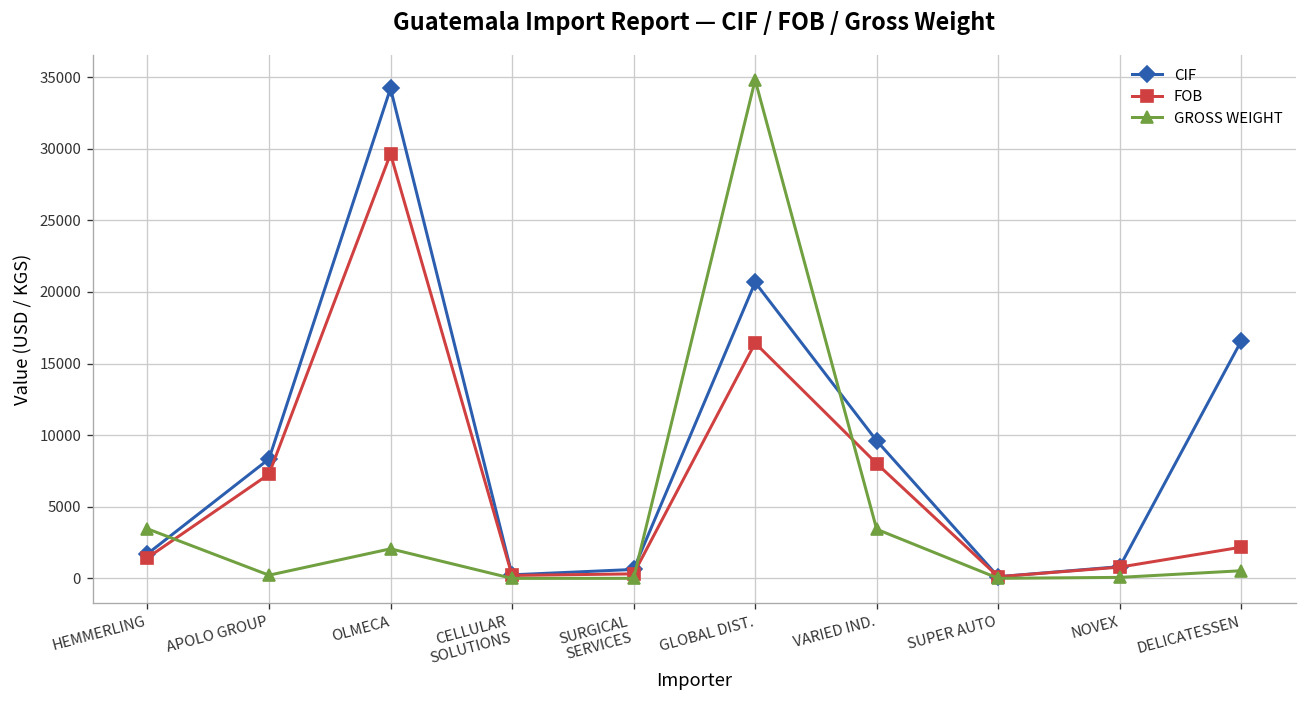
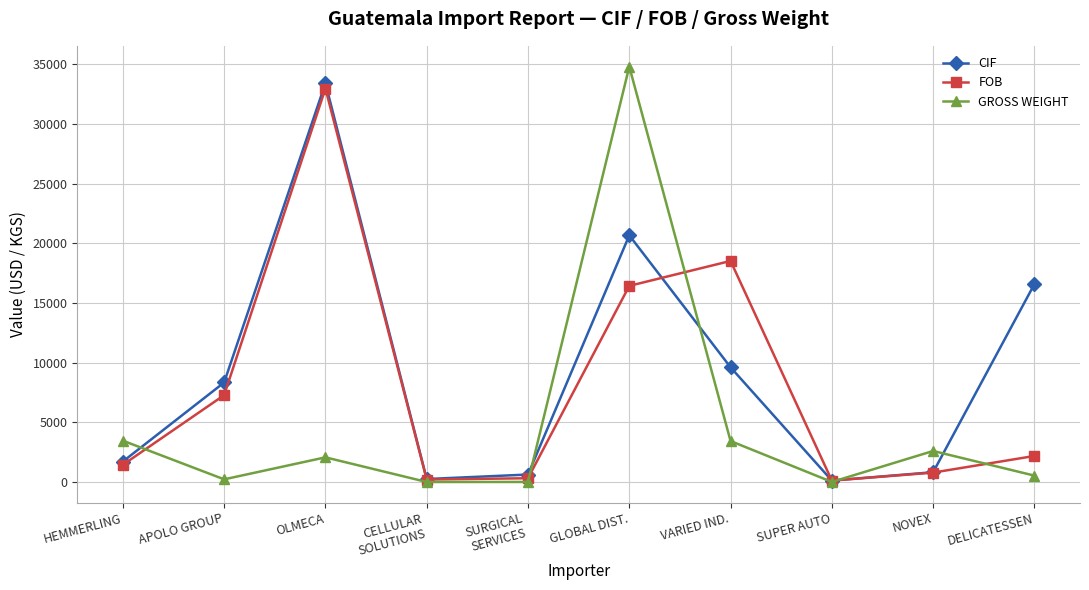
CIF, OLMECA: 34200 -> 33400
FOB, OLMECA: 29600 -> 33000
FOB, VARIED IND.: 8000 -> 18500
GROSS WEIGHT, NOVEX: 100 -> 2600
